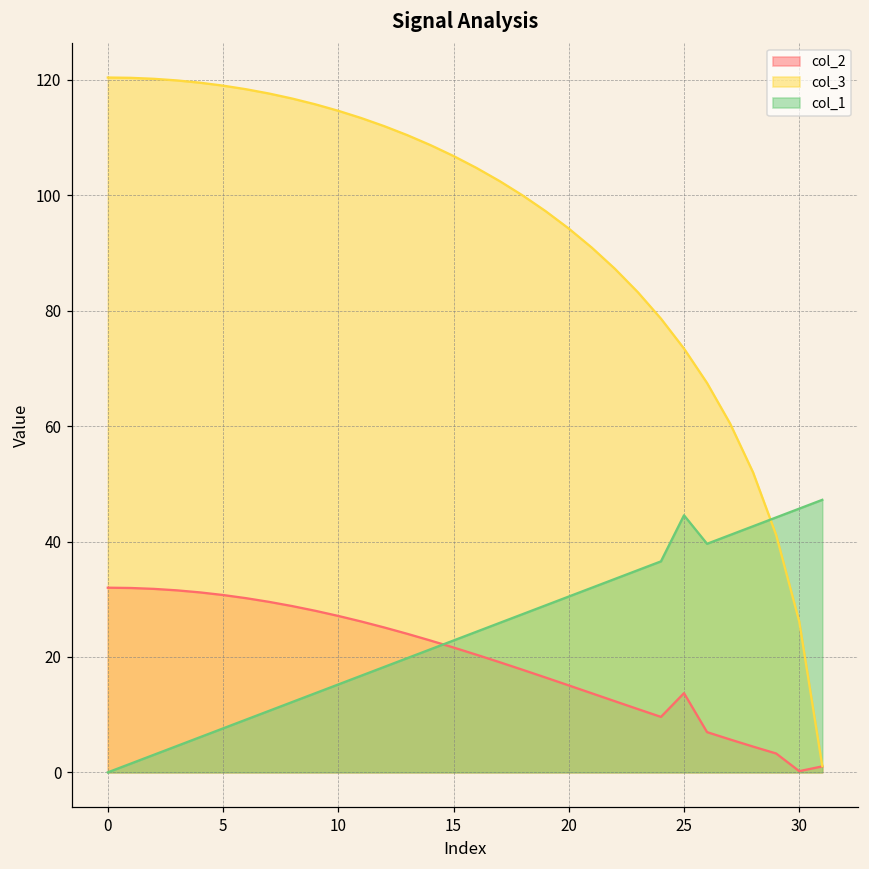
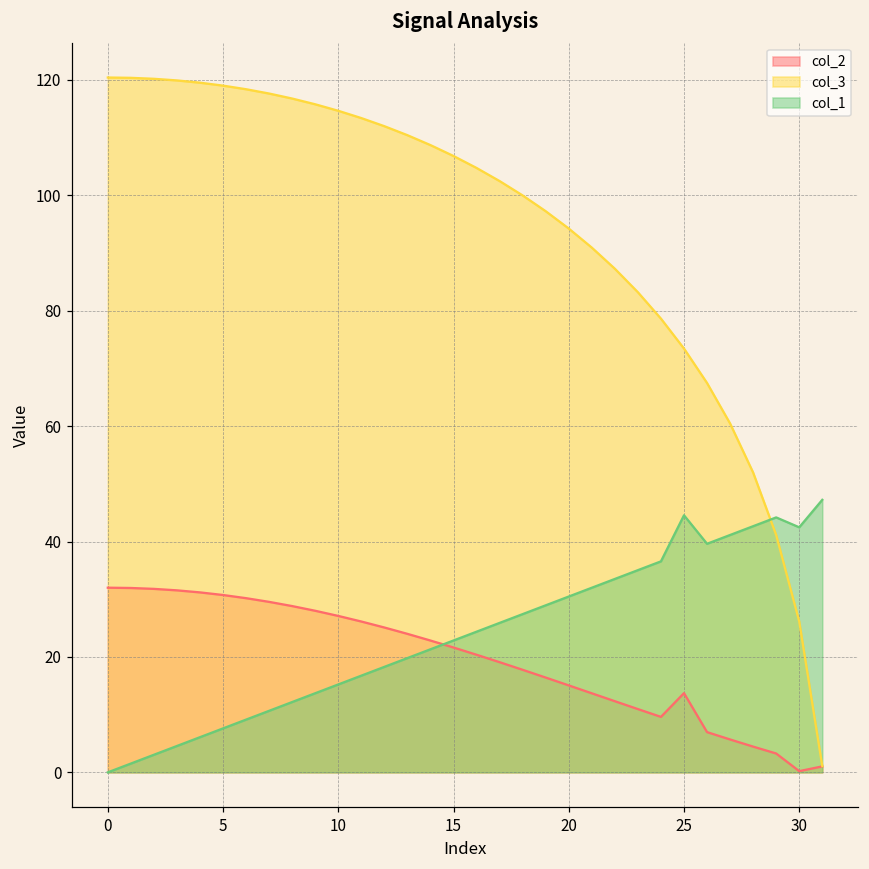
col_1, 30: 46 -> 42
